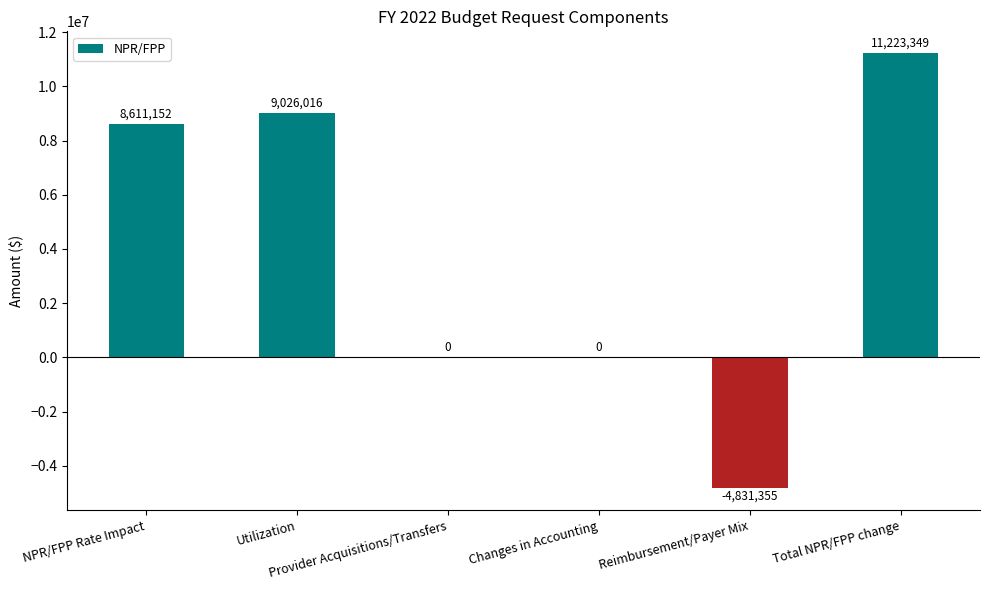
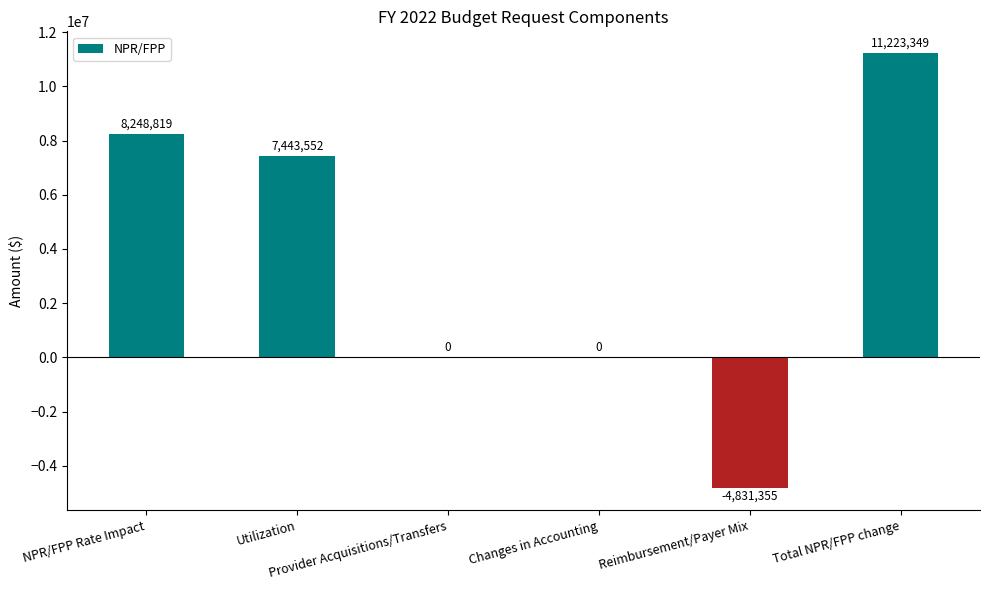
NPR/FPP Rate Impact: 8,611,152 -> 8,248,819
Utilization: 9,026,016 -> 7,443,552
